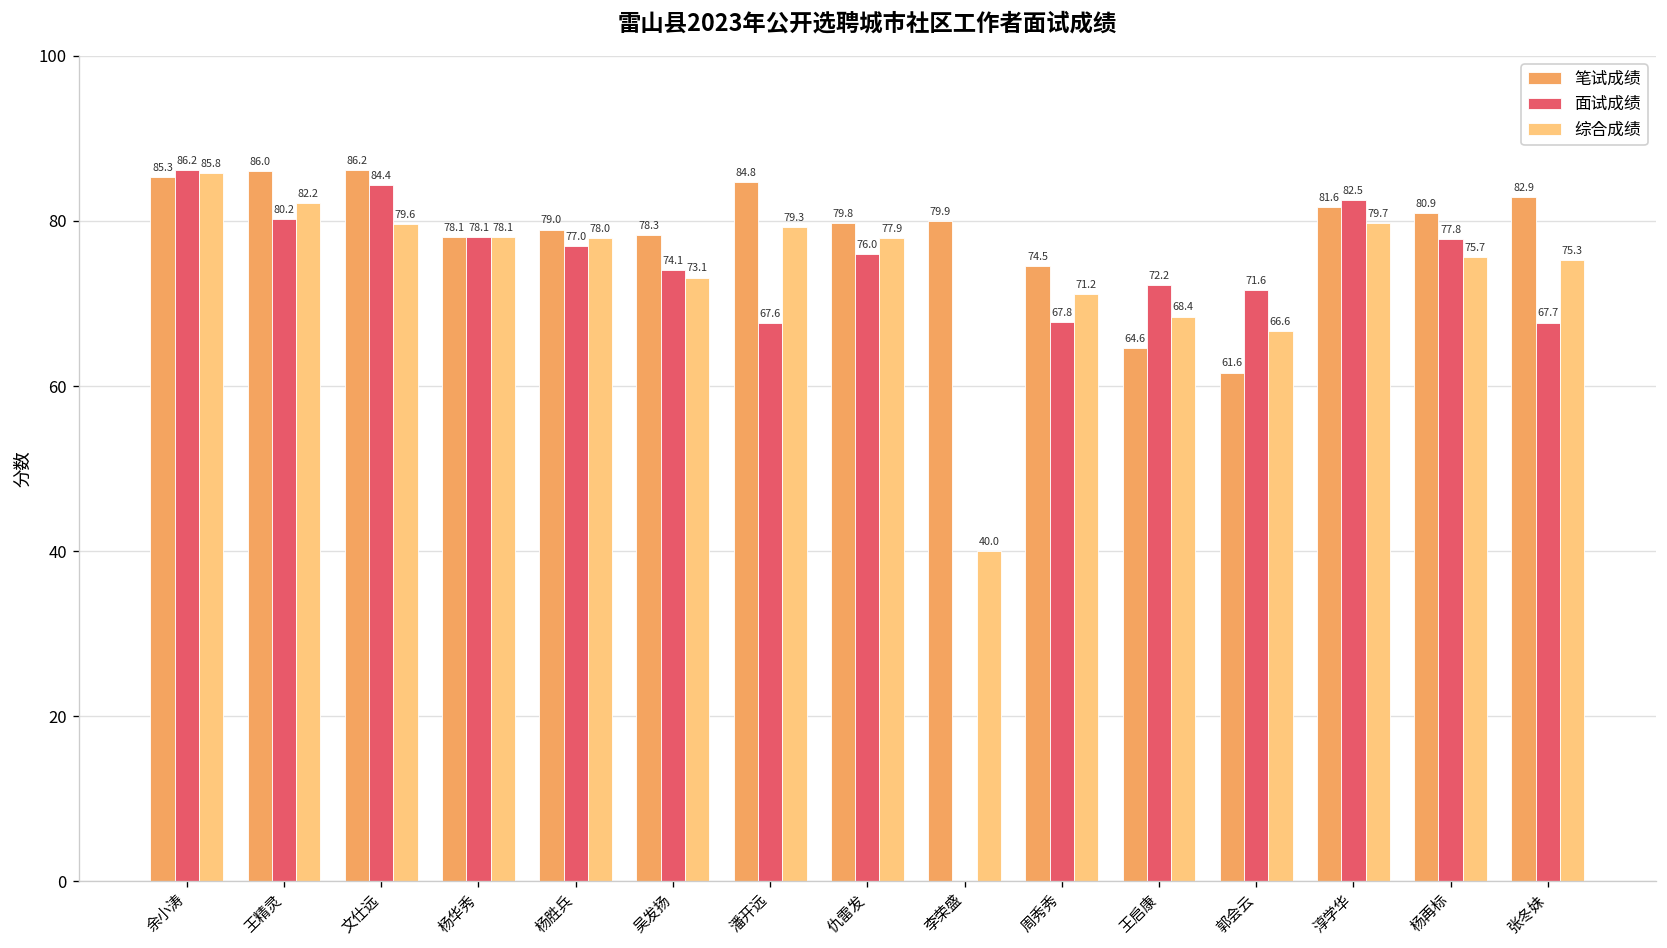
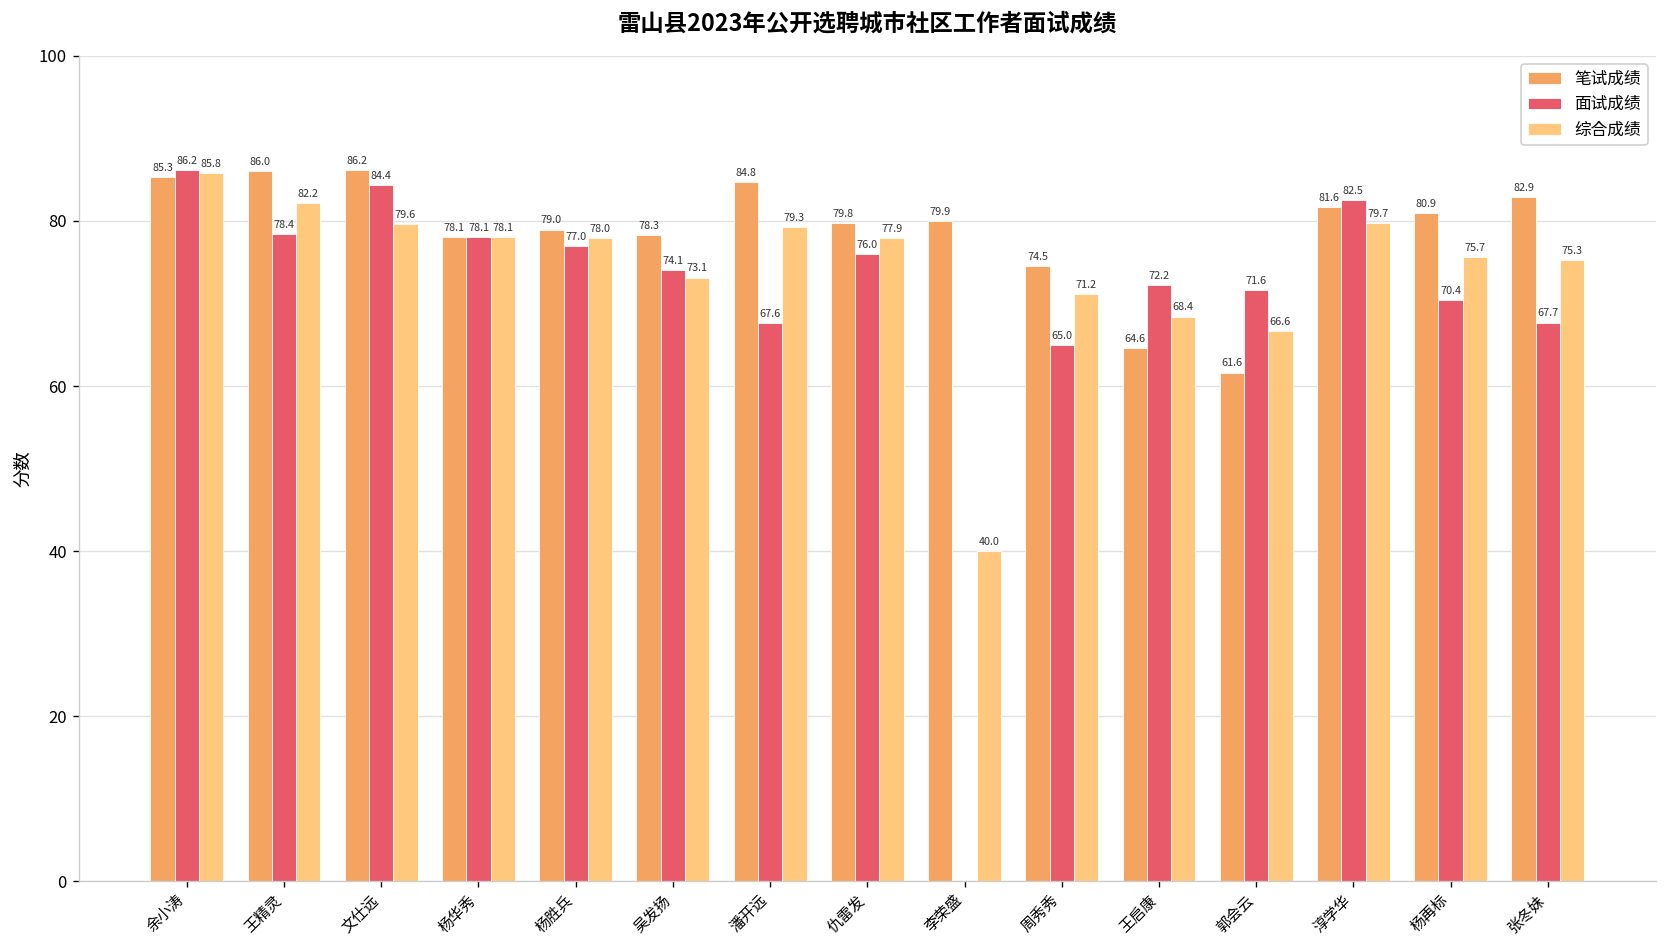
面试成绩, 王精灵: 80.2 -> 78.4
面试成绩, 周秀秀: 67.8 -> 65.0
面试成绩, 杨再标: 77.8 -> 70.4
